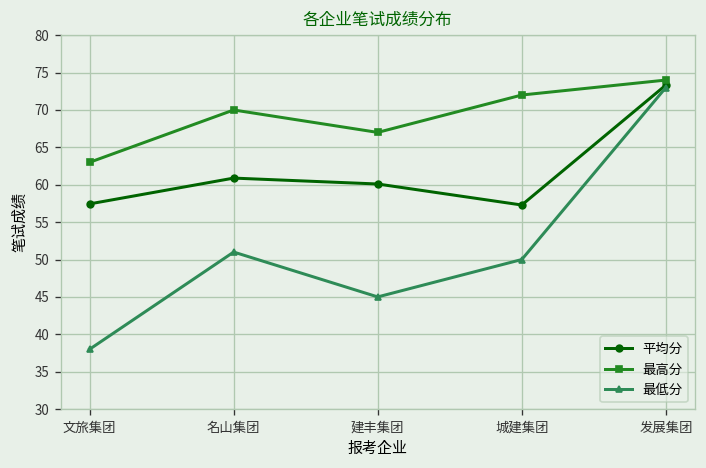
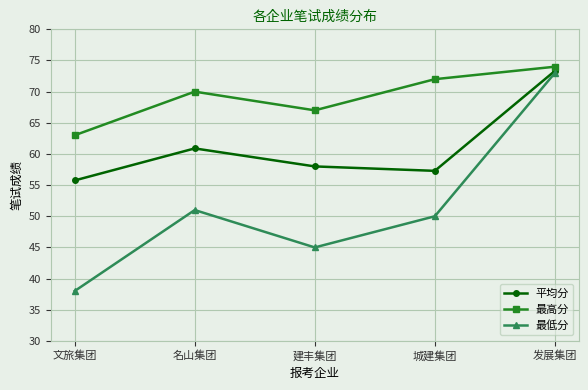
平均分, 文旅集团: 57 -> 56
平均分, 建丰集团: 60 -> 58
